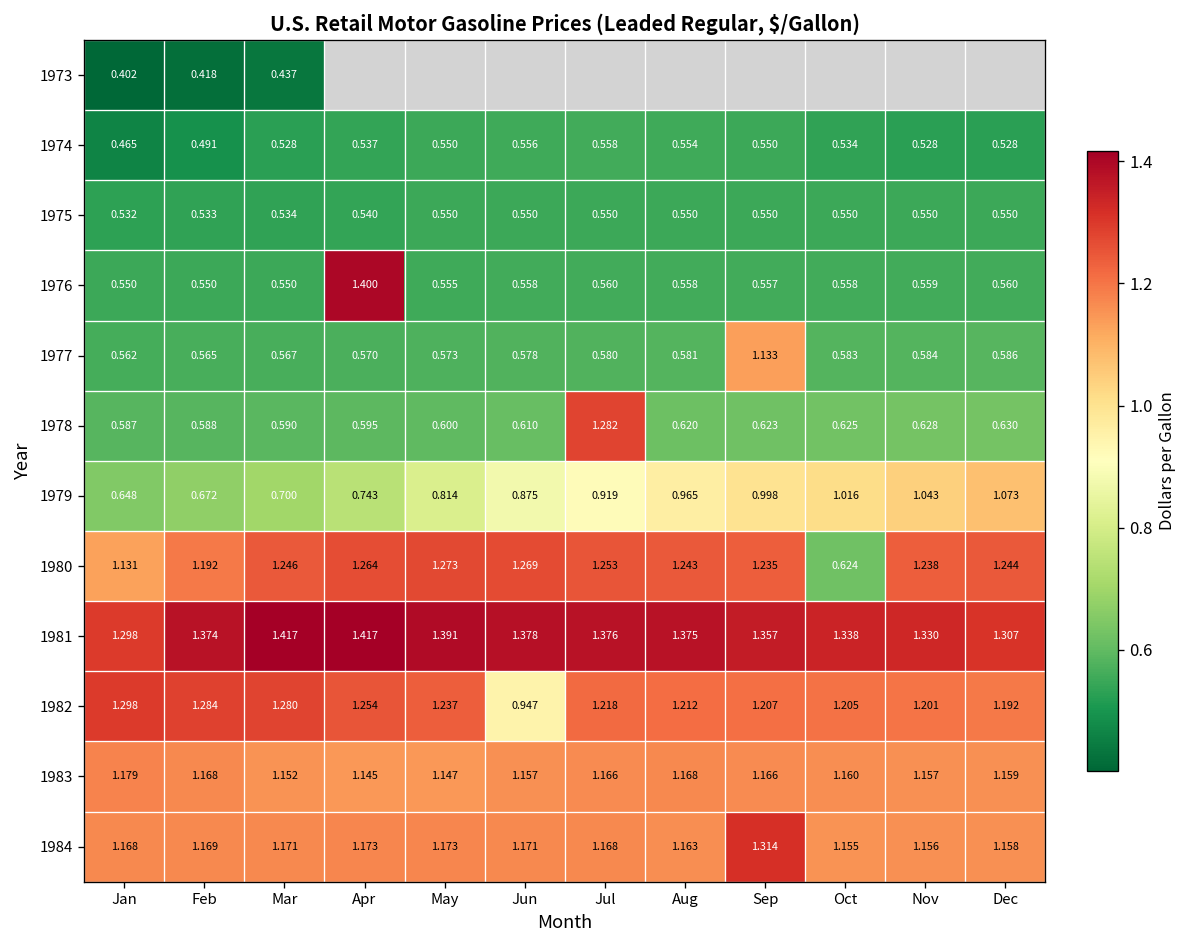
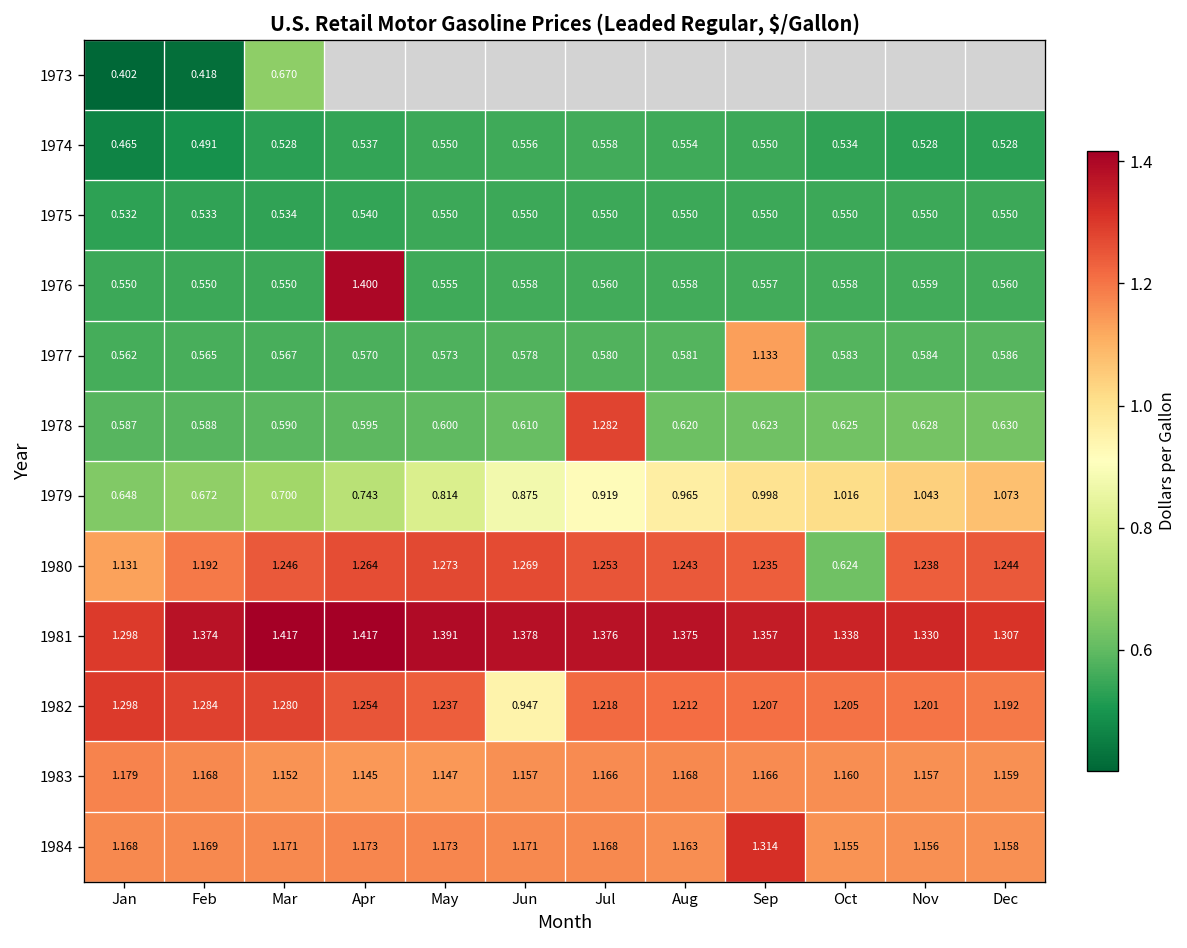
1973, Mar: 0.437 -> 0.670
